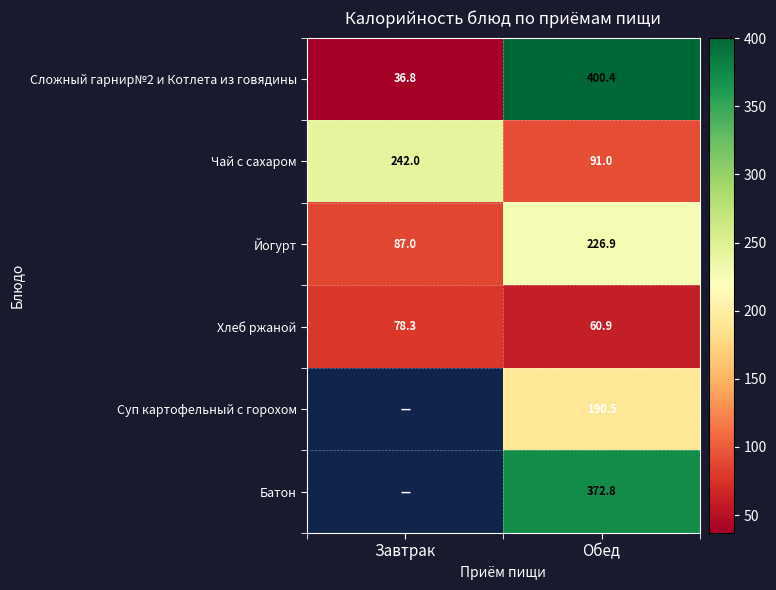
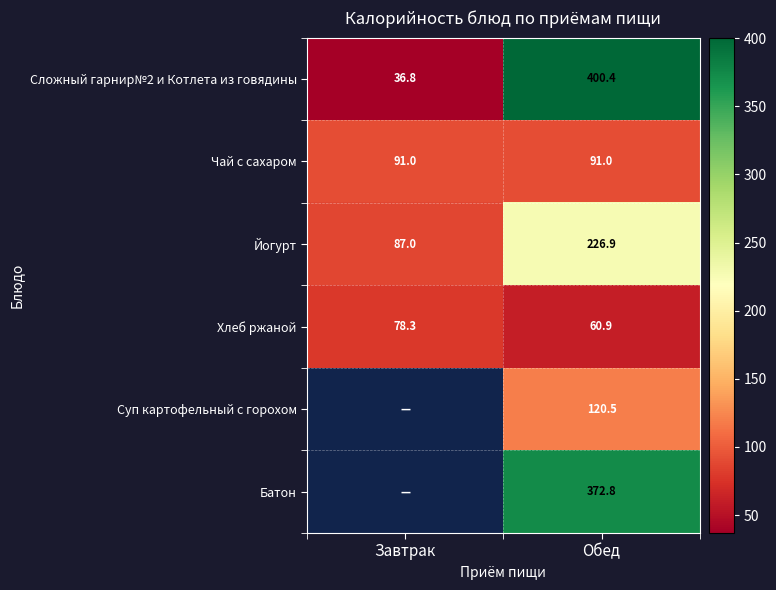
Чай с сахаром, Завтрак: 242.0 -> 91.0
Суп картофельный с горохом, Обед: 190.5 -> 120.5
